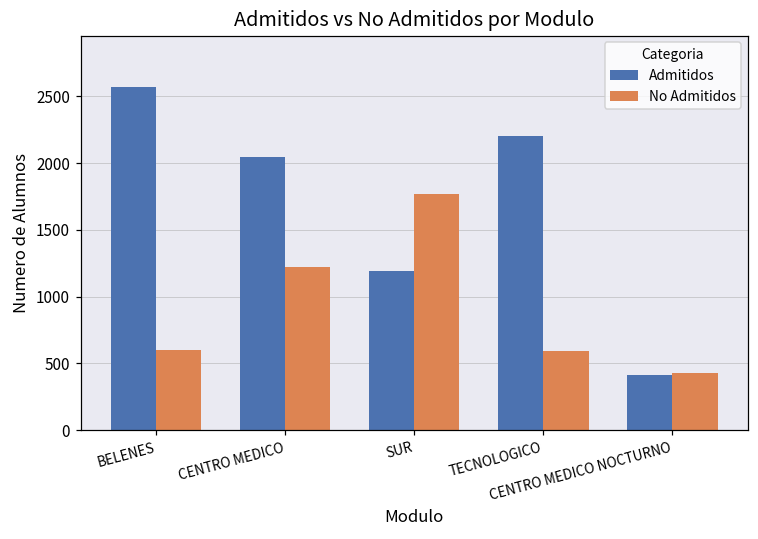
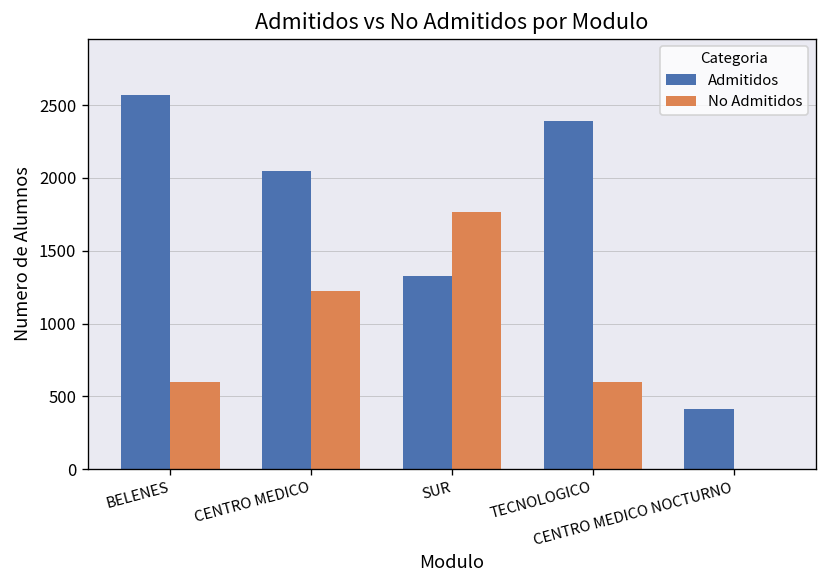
Admitidos, SUR: 1190 -> 1330
Admitidos, TECNOLOGICO: 2210 -> 2390
No Admitidos, CENTRO MEDICO NOCTURNO: 430 -> 0
